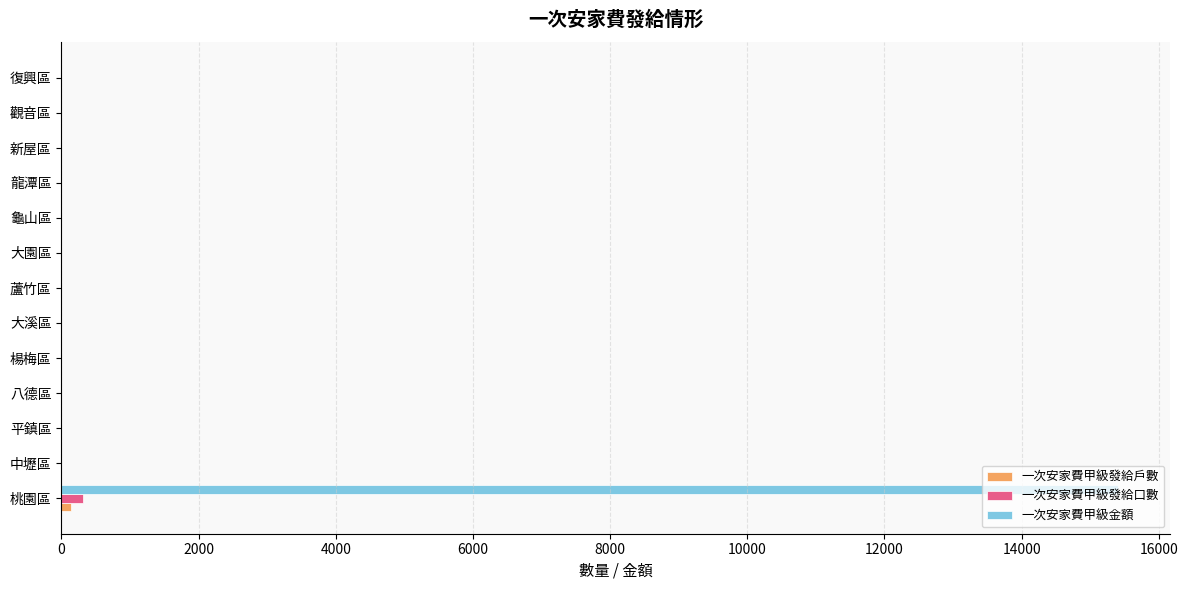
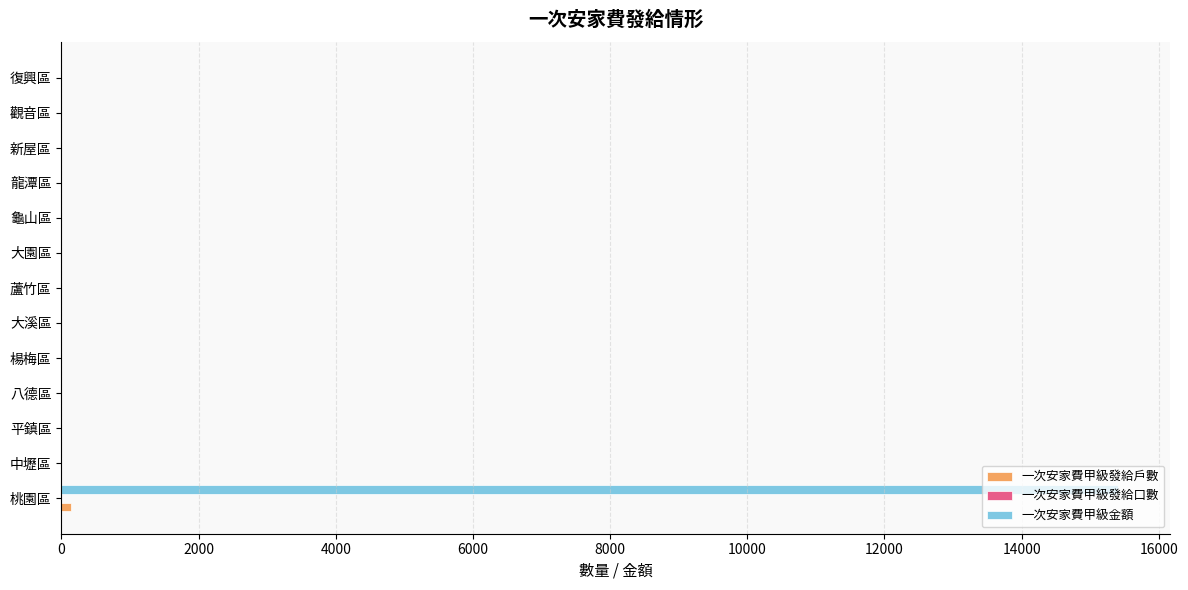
一次安家費甲級發給口數, 桃園區: 300 -> 0
